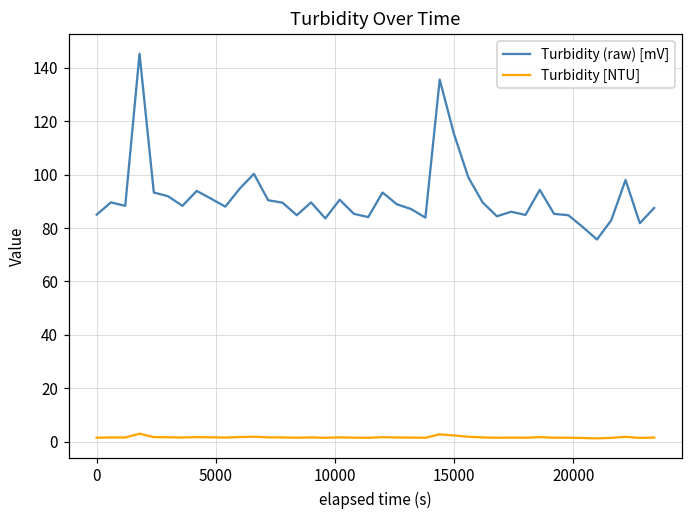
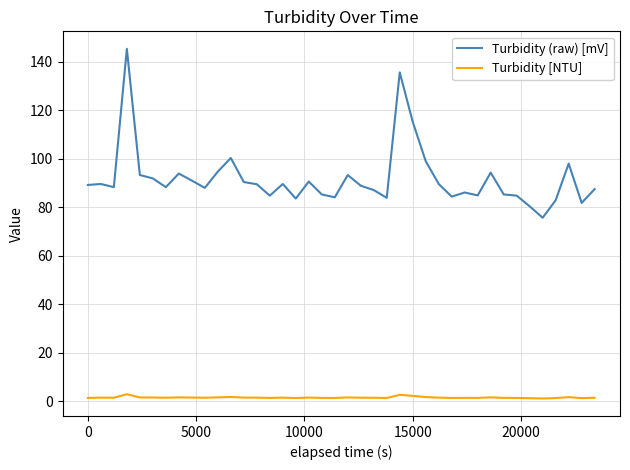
Turbidity (raw) [mV], 0: 85 -> 89
